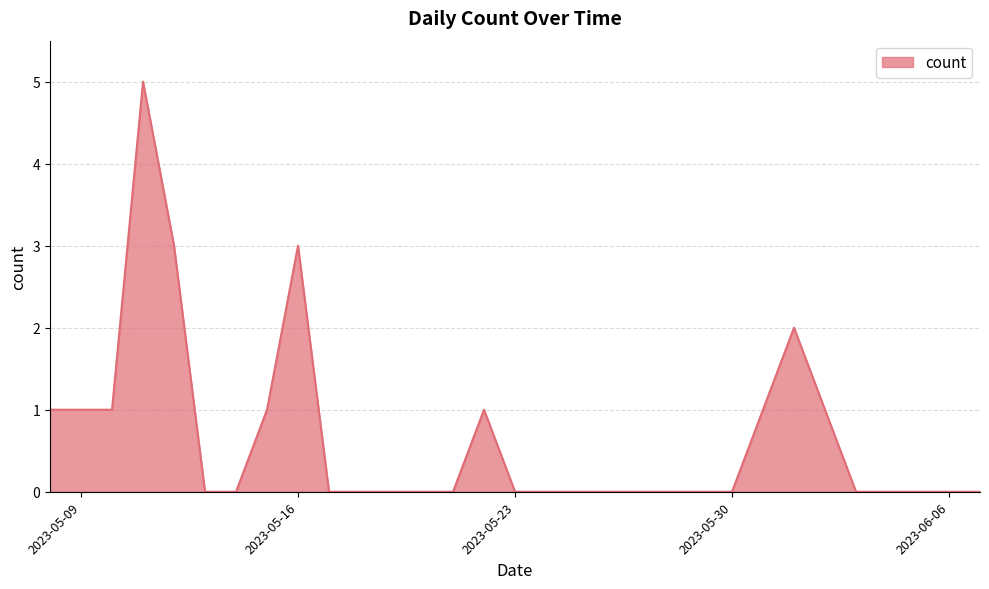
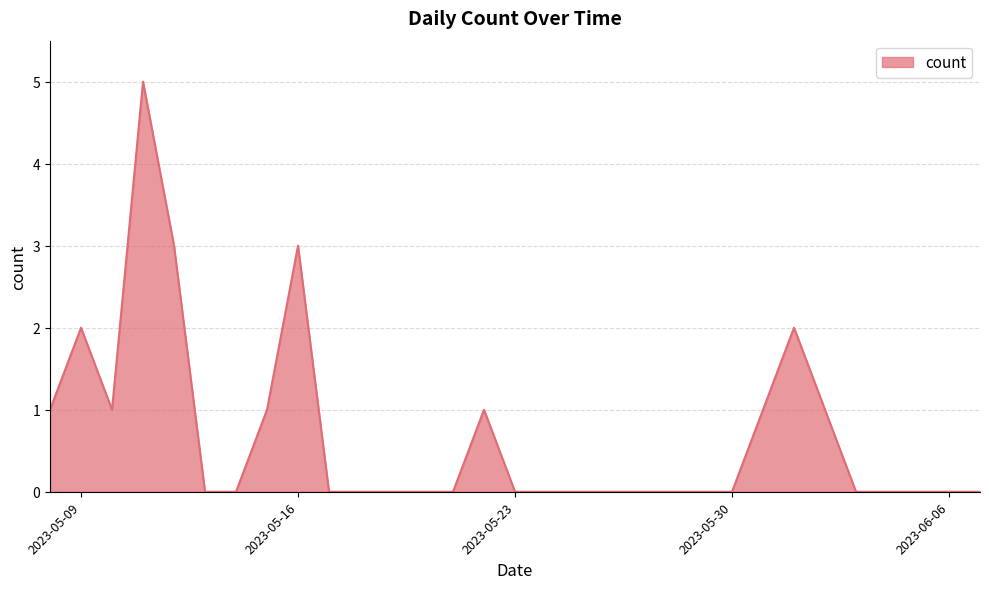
2023-05-09: 1 -> 2
